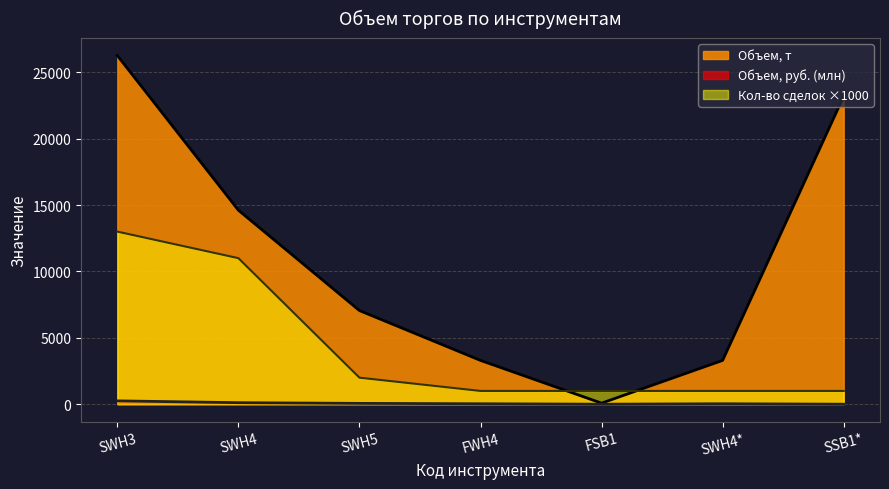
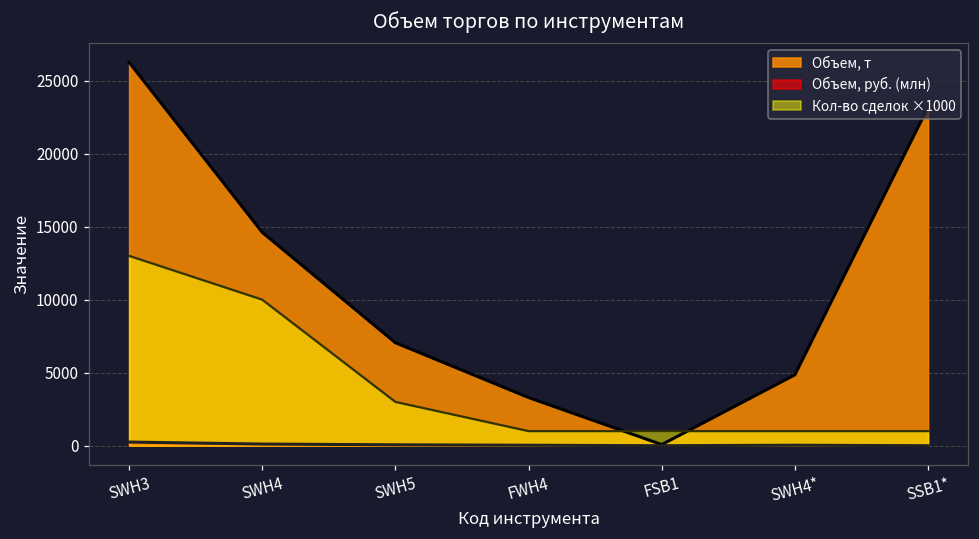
Кол-во сделок ×1000, SWH4: 11000 -> 10000
Кол-во сделок ×1000, SWH5: 2000 -> 3000
Объем, т, SWH4*: 3300 -> 4900
